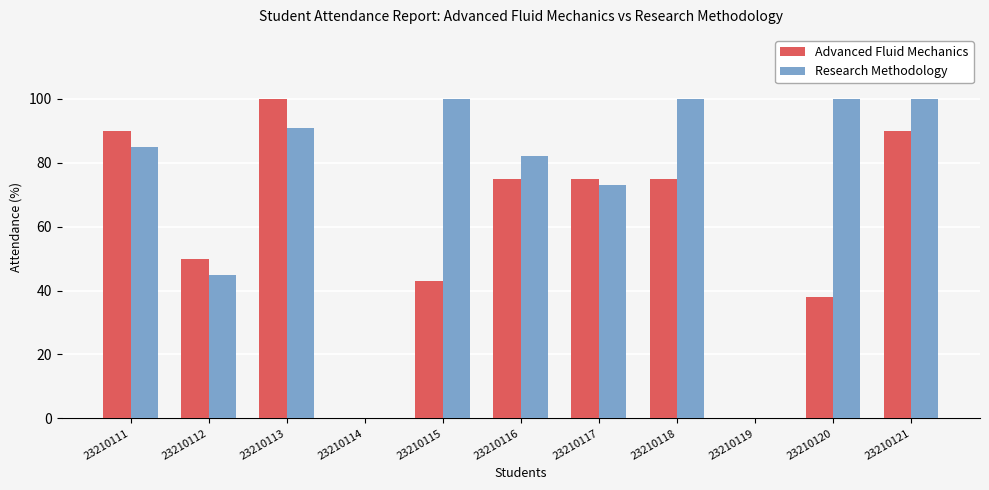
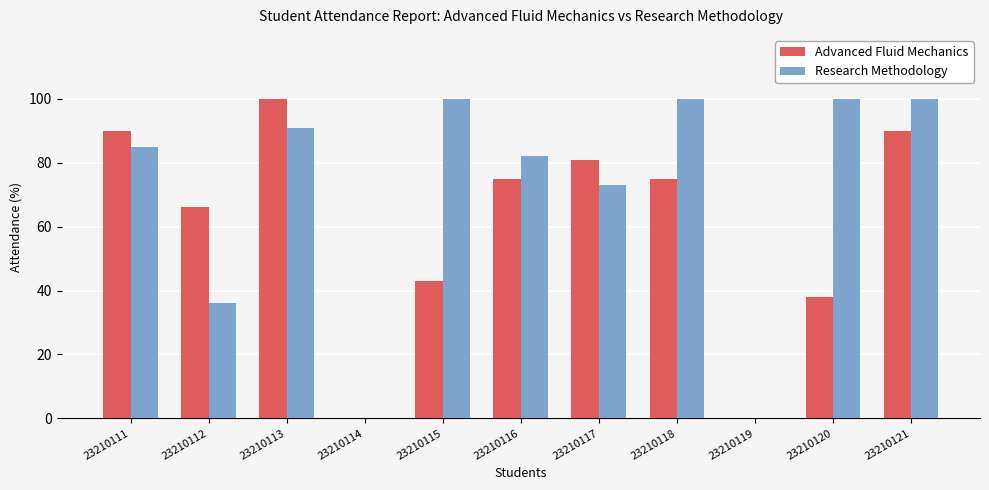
Advanced Fluid Mechanics, 23210112: 50 -> 66
Research Methodology, 23210112: 45 -> 36
Advanced Fluid Mechanics, 23210117: 75 -> 81
